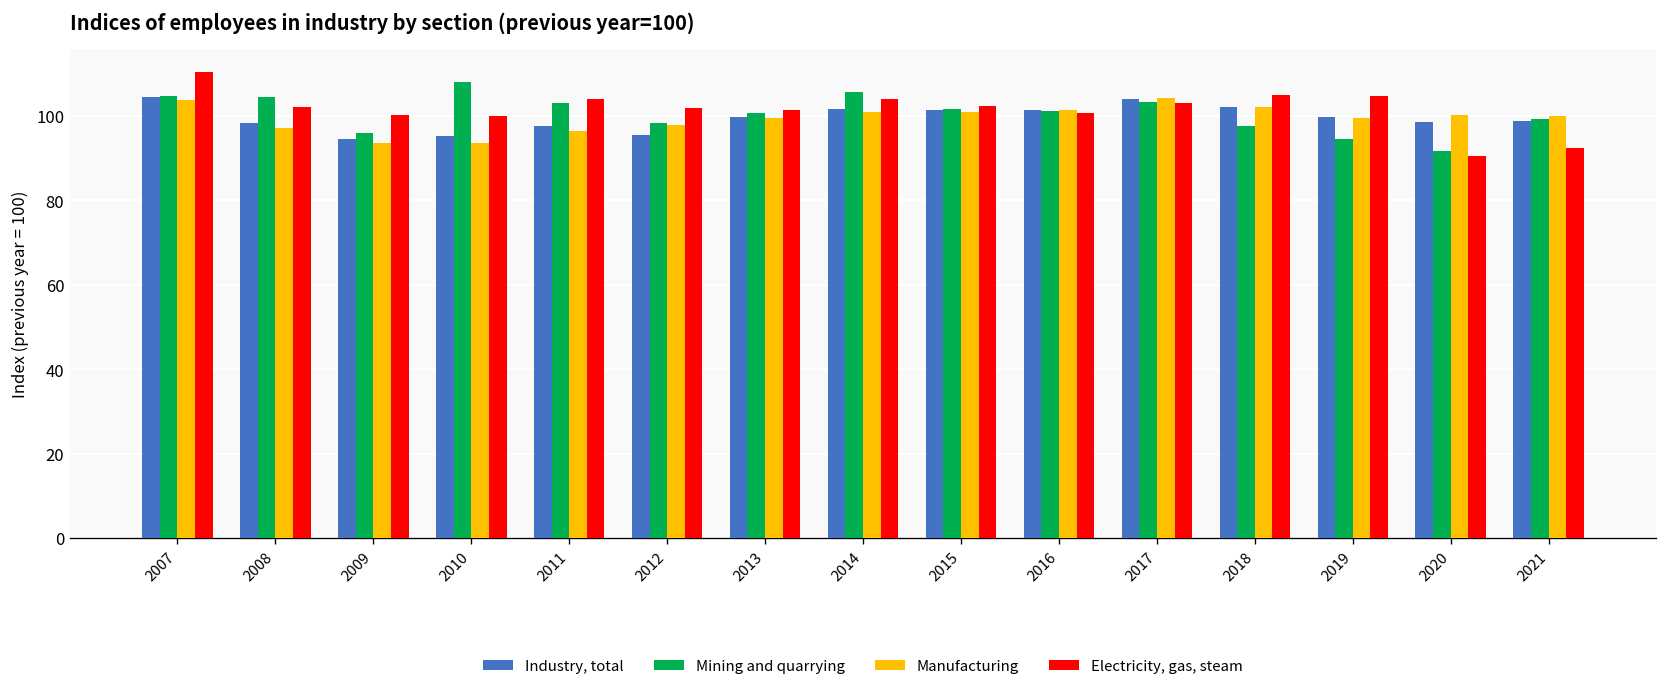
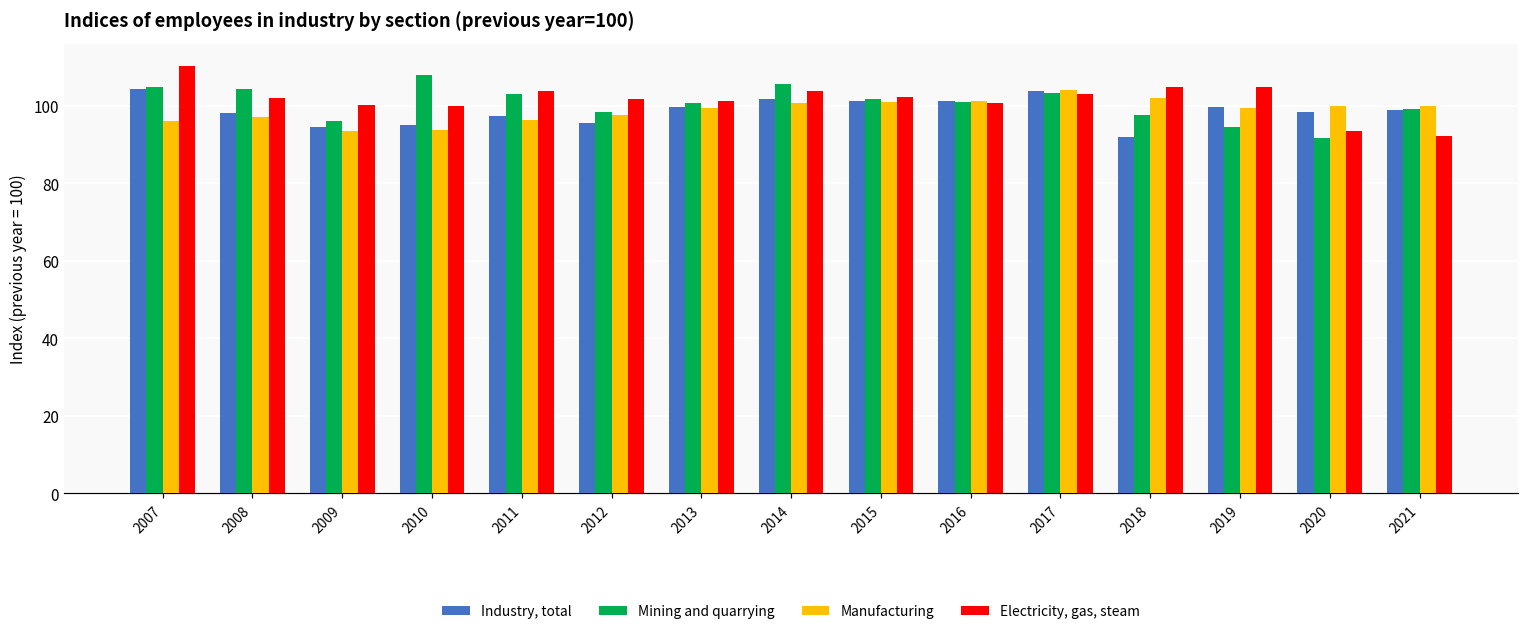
Manufacturing, 2007: 104 -> 96
Industry, total, 2018: 102 -> 92
Electricity, gas, steam, 2020: 91 -> 94
